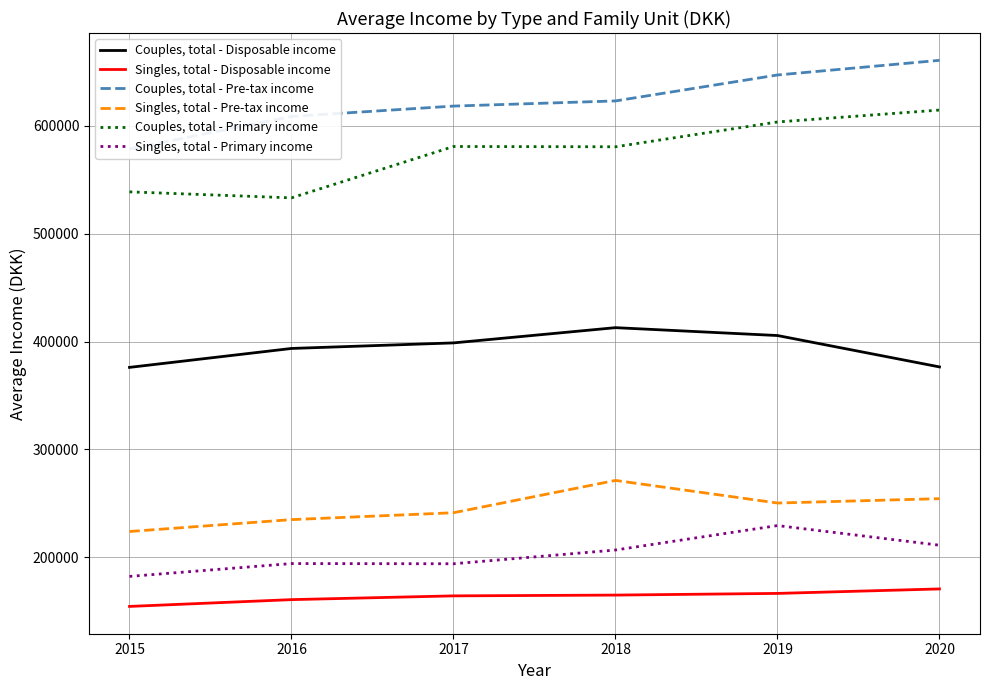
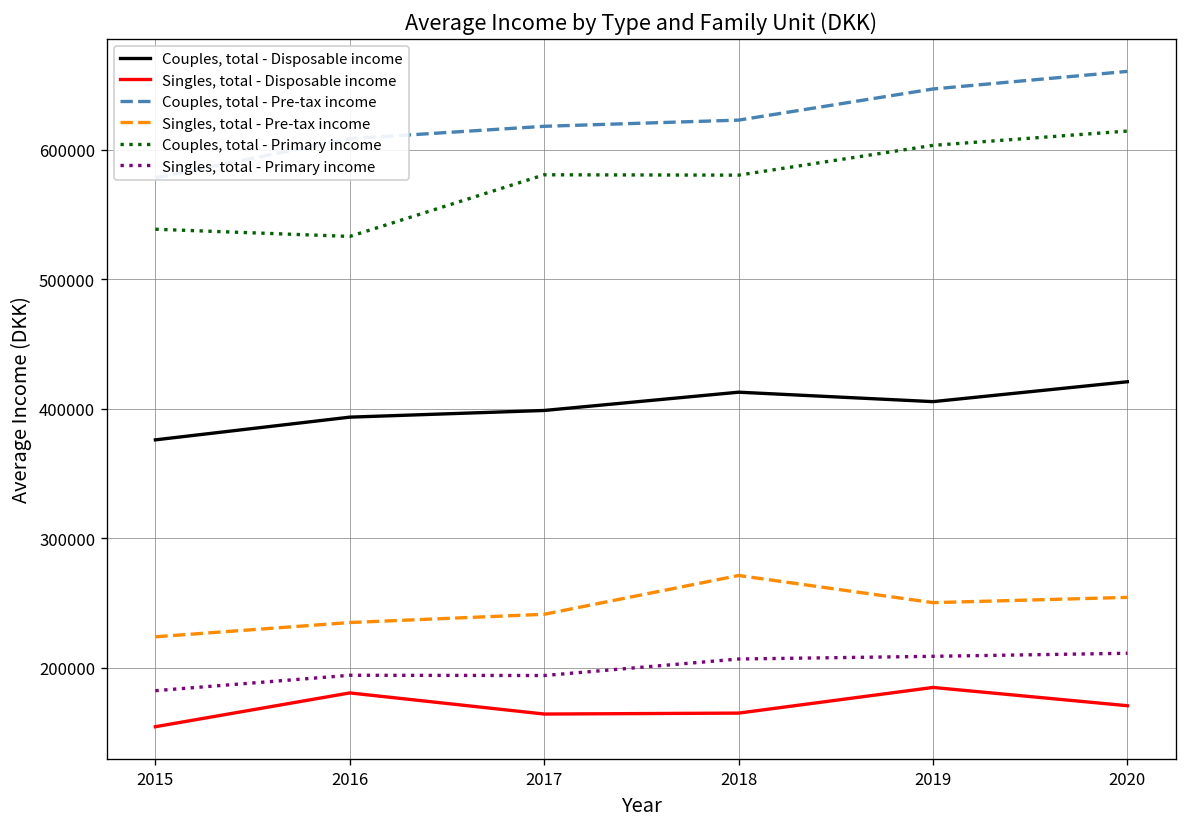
Singles, total - Disposable income, 2016: 161000 -> 181000
Singles, total - Disposable income, 2019: 167000 -> 185000
Singles, total - Primary income, 2019: 229000 -> 209000
Couples, total - Disposable income, 2020: 376000 -> 421000
